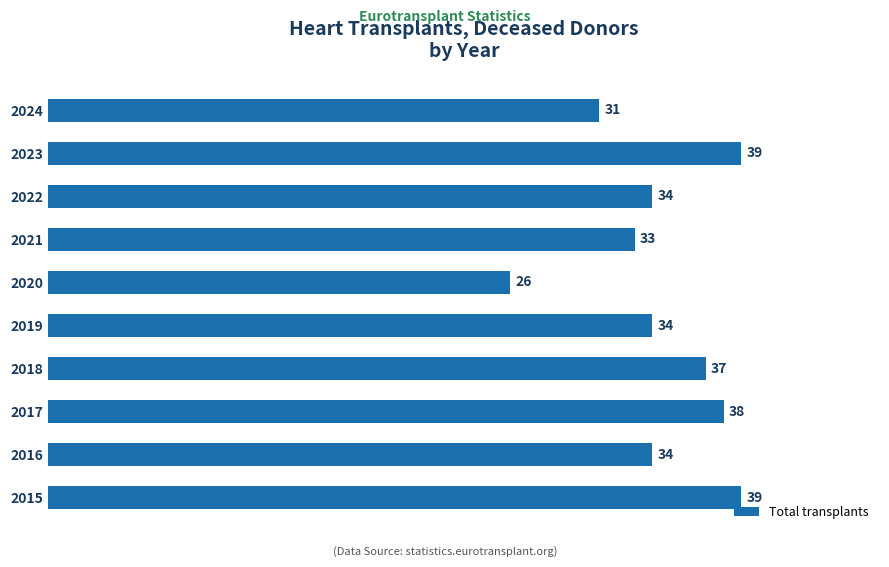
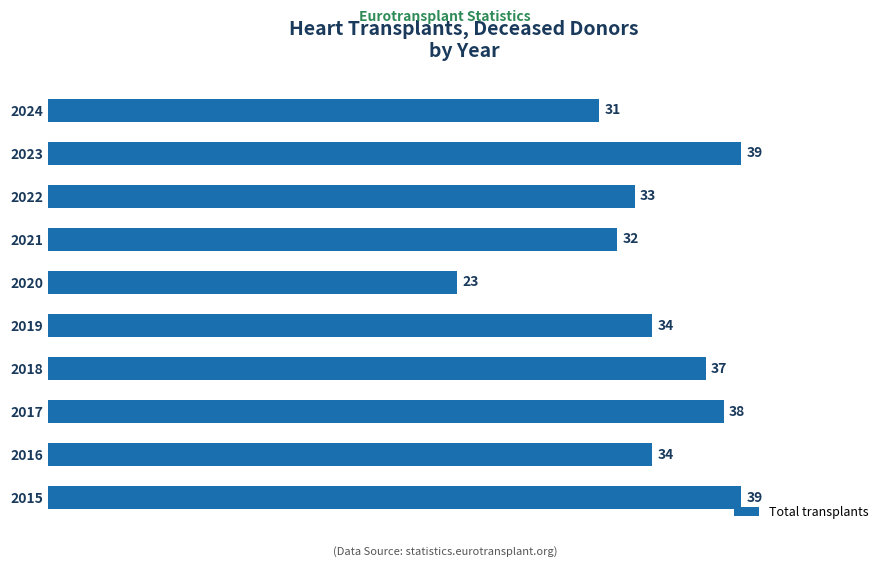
2022: 34 -> 33
2021: 33 -> 32
2020: 26 -> 23
